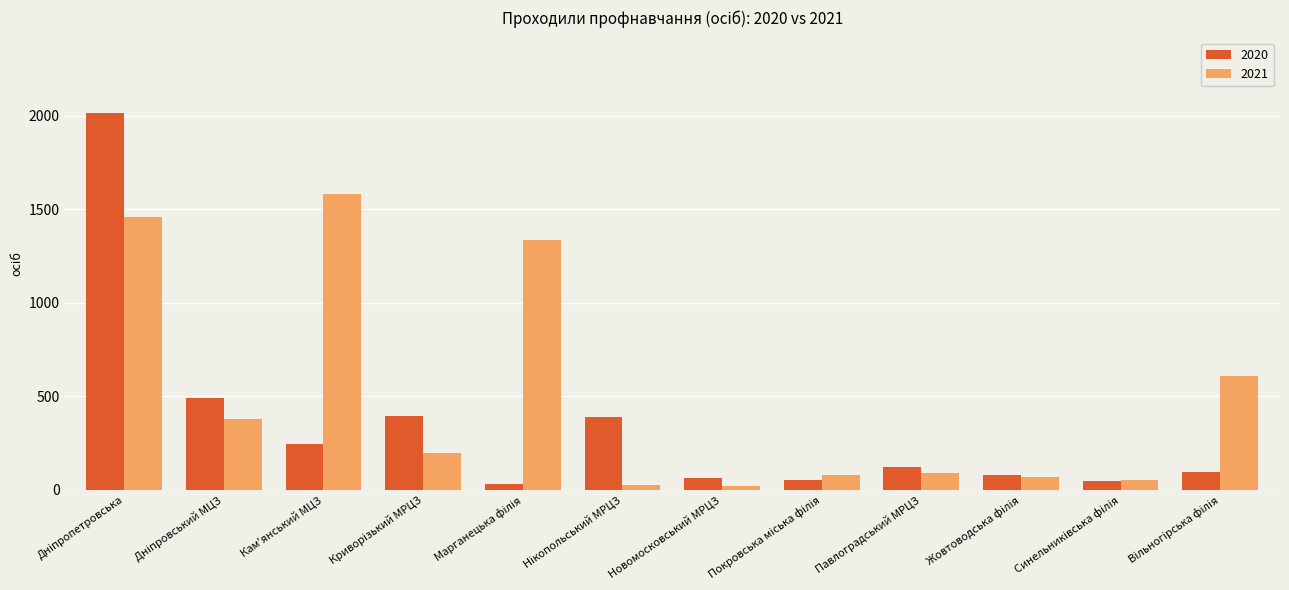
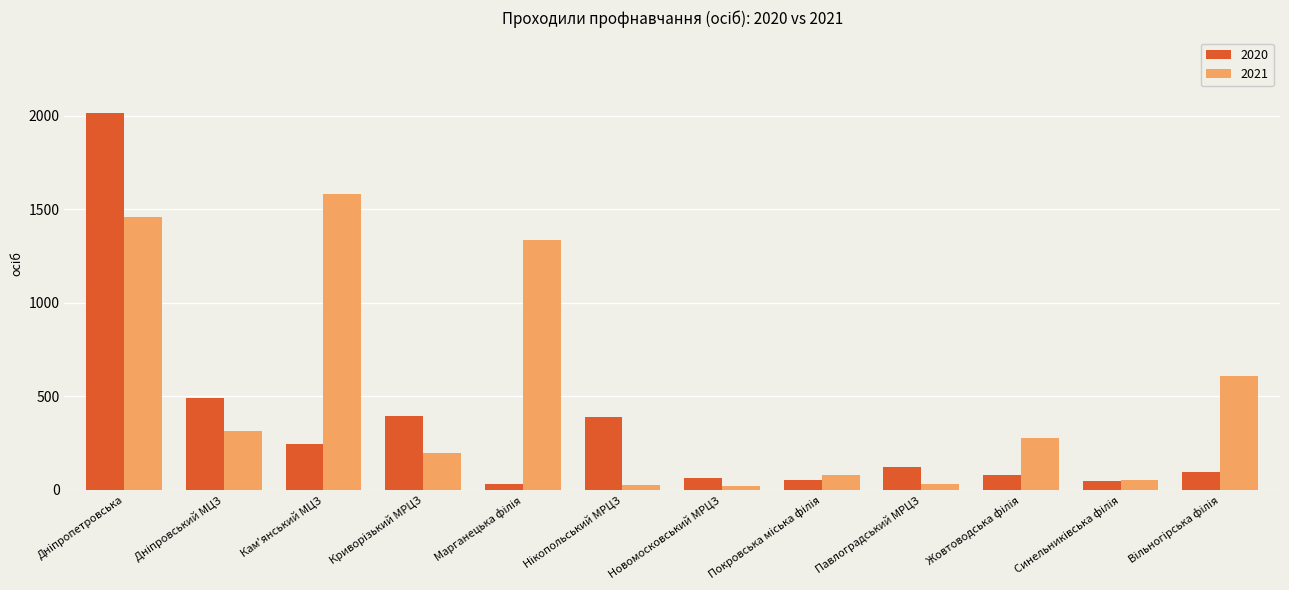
2021, Дніпровський МЦЗ: 380 -> 320
2021, Павлоградський МРЦЗ: 90 -> 30
2021, Жовтоводська філія: 70 -> 280
